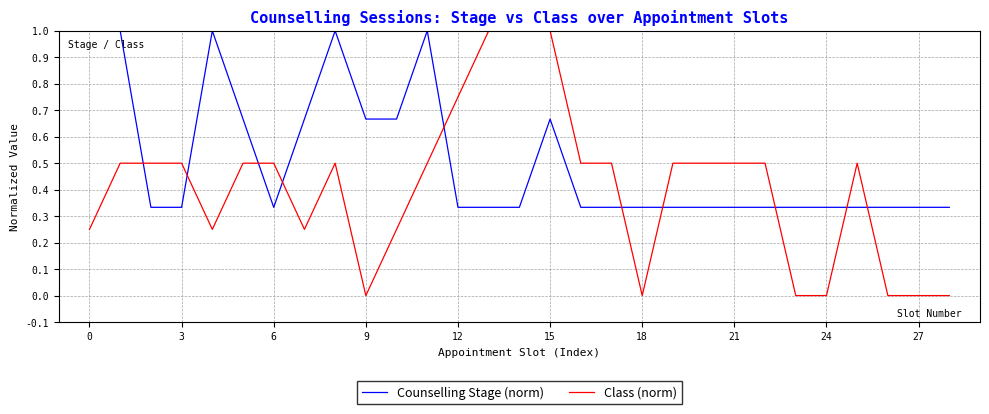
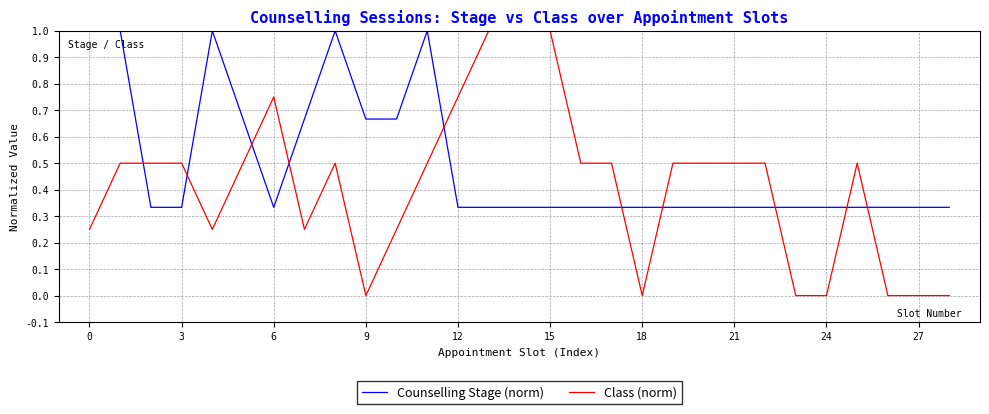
Class (norm), 6: 0.50 -> 0.75
Counselling Stage (norm), 15: 0.67 -> 0.33
